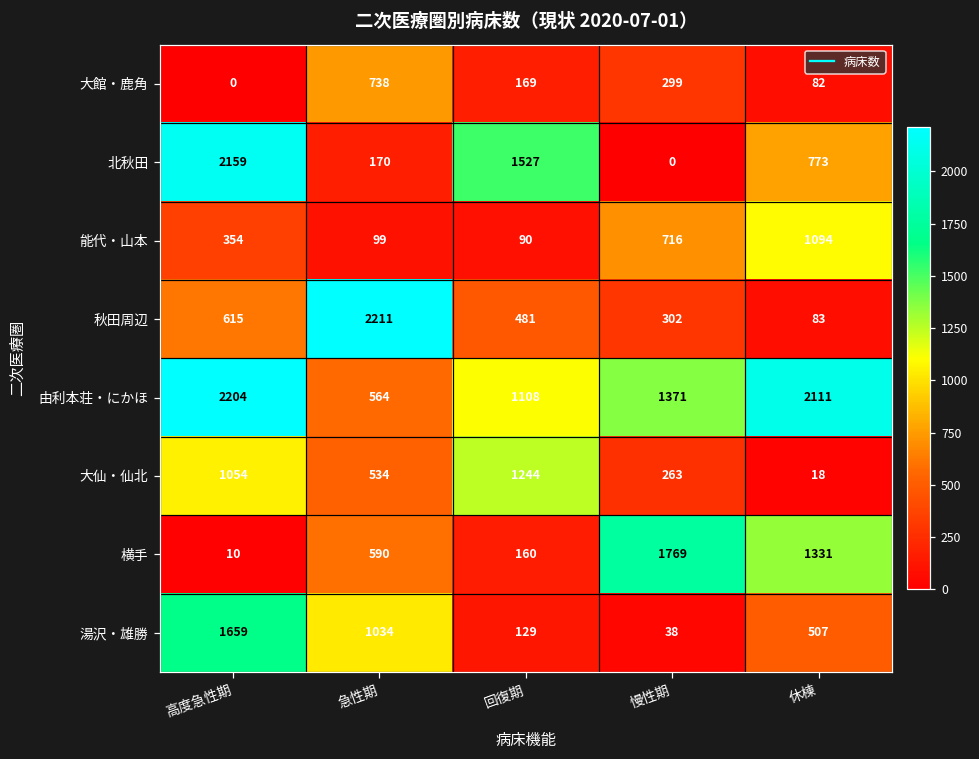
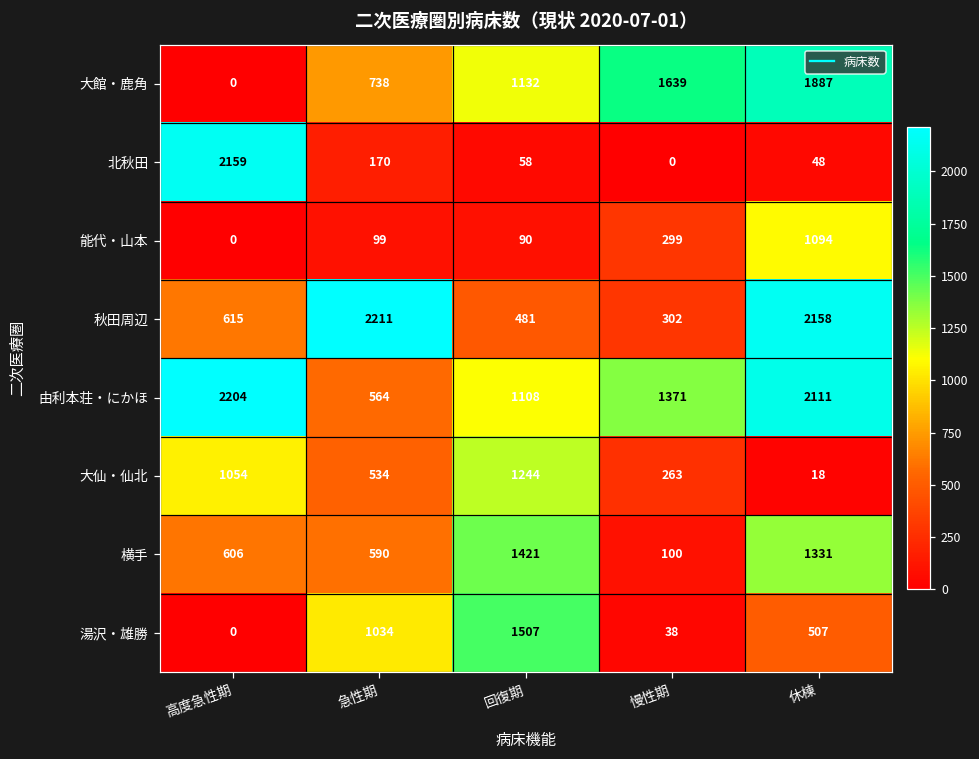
大館・鹿角, 回復期: 169 -> 1132
大館・鹿角, 慢性期: 299 -> 1639
大館・鹿角, 休棟: 82 -> 1887
北秋田, 回復期: 1527 -> 58
北秋田, 休棟: 773 -> 48
能代・山本, 高度急性期: 354 -> 0
能代・山本, 慢性期: 716 -> 299
秋田周辺, 休棟: 83 -> 2158
横手, 高度急性期: 10 -> 606
横手, 回復期: 160 -> 1421
横手, 慢性期: 1769 -> 100
湯沢・雄勝, 高度急性期: 1659 -> 0
湯沢・雄勝, 回復期: 129 -> 1507
